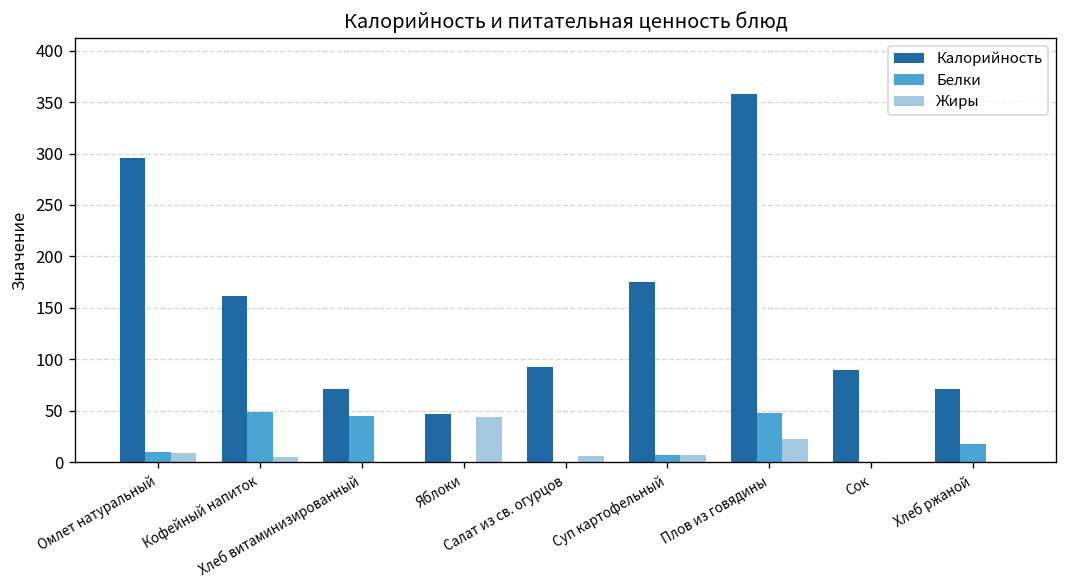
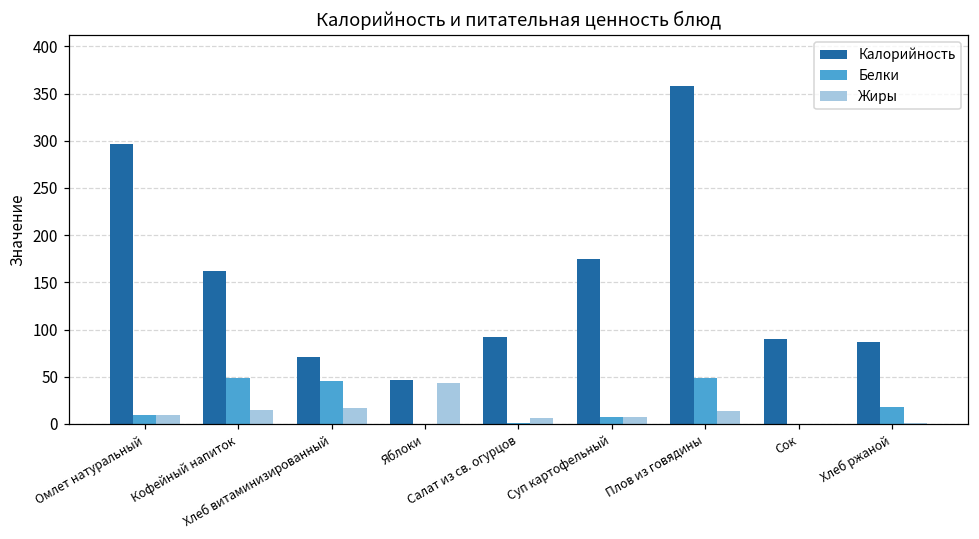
Жиры, Кофейный напиток: 10 -> 20
Жиры, Хлеб витаминизированный: 0 -> 20
Жиры, Плов из говядины: 20 -> 10
Калорийность, Хлеб ржаной: 70 -> 90
